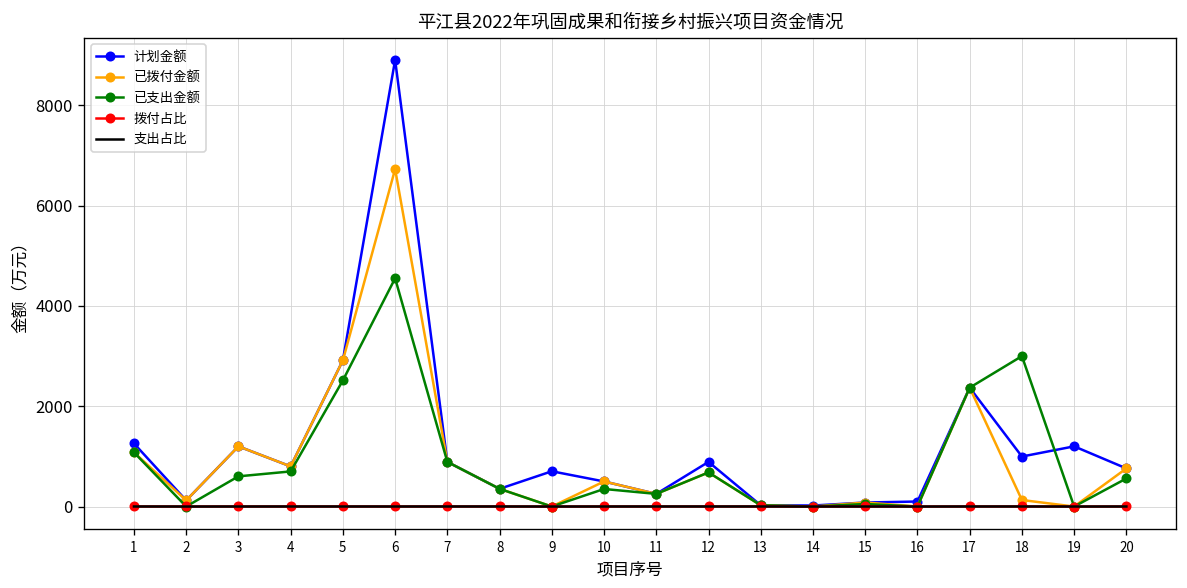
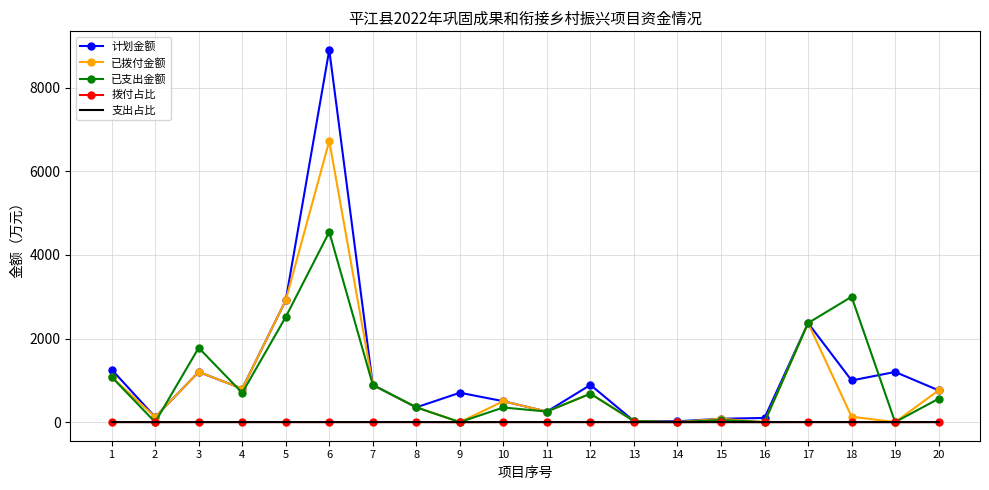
已支出金额, 3: 600 -> 1800
